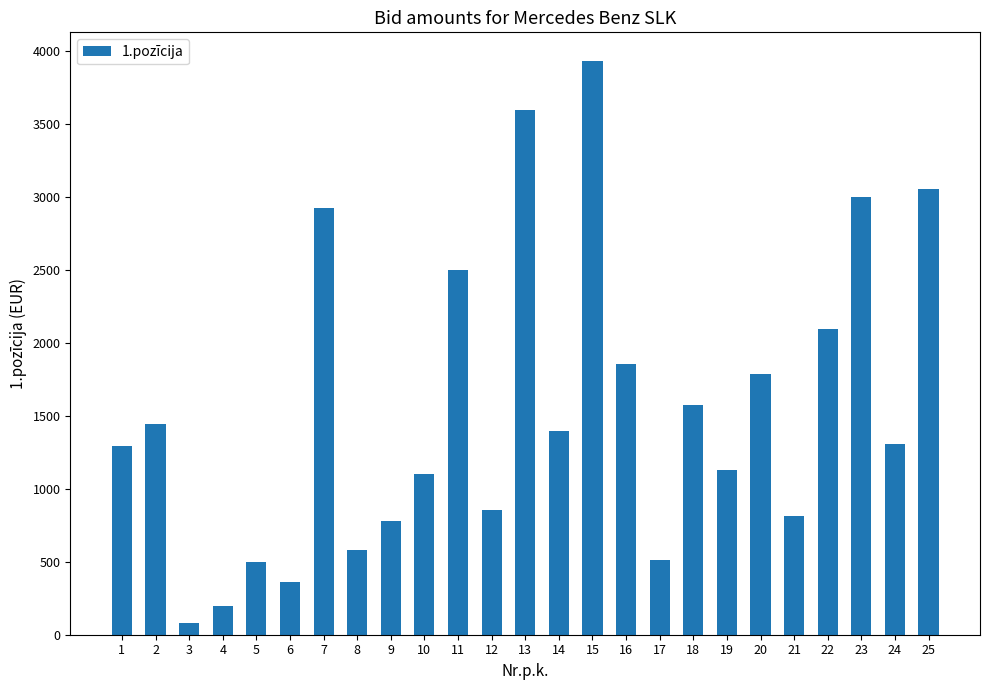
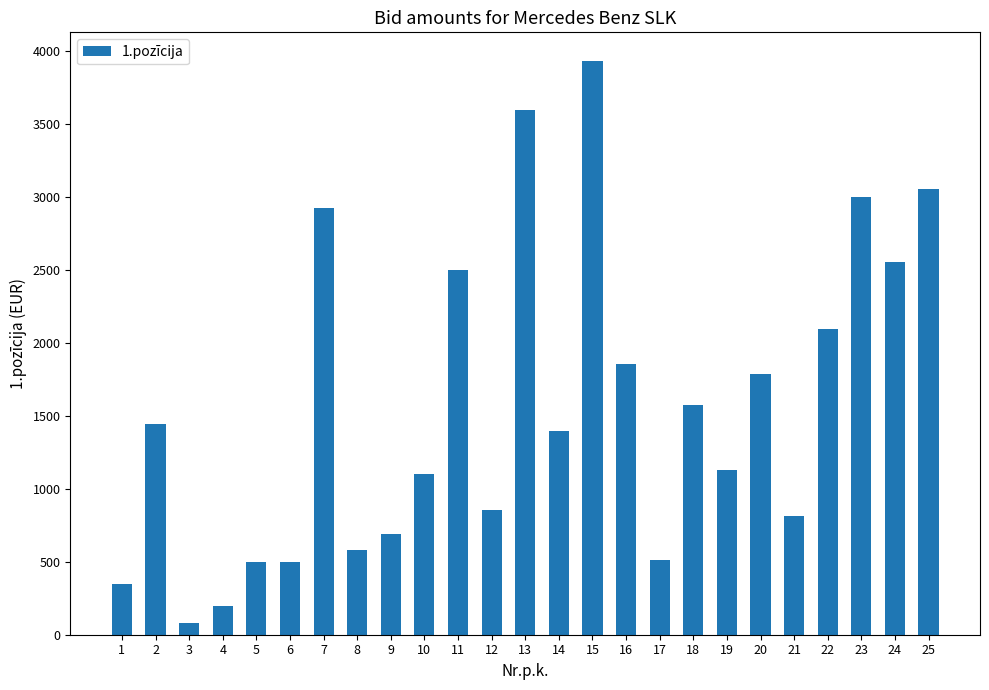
1: 1290 -> 350
6: 360 -> 500
9: 780 -> 690
24: 1310 -> 2560
